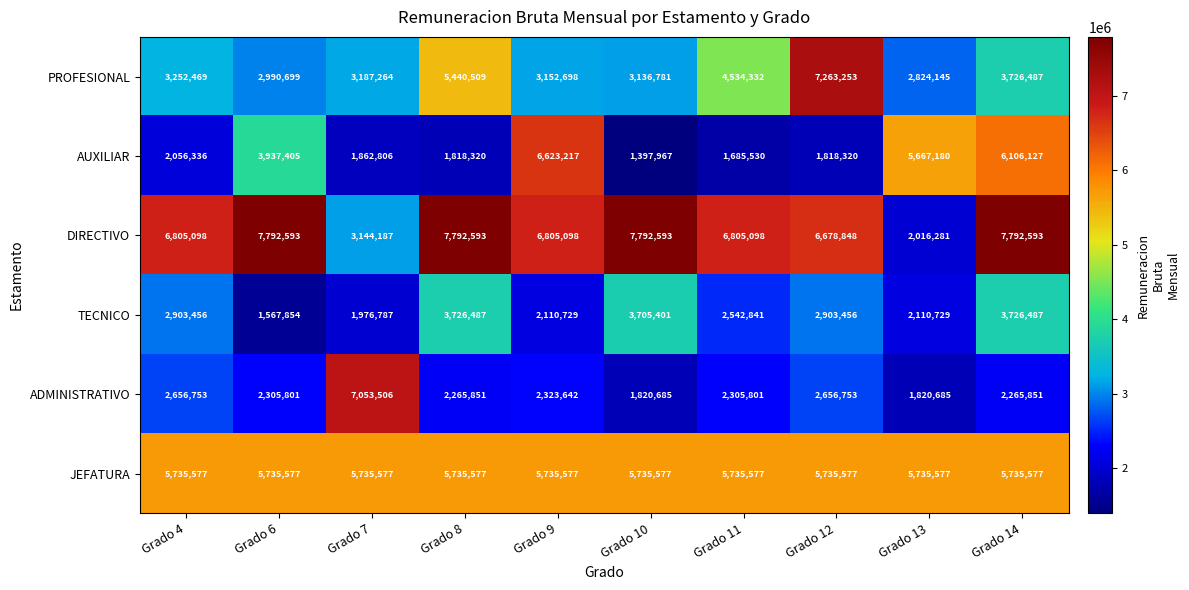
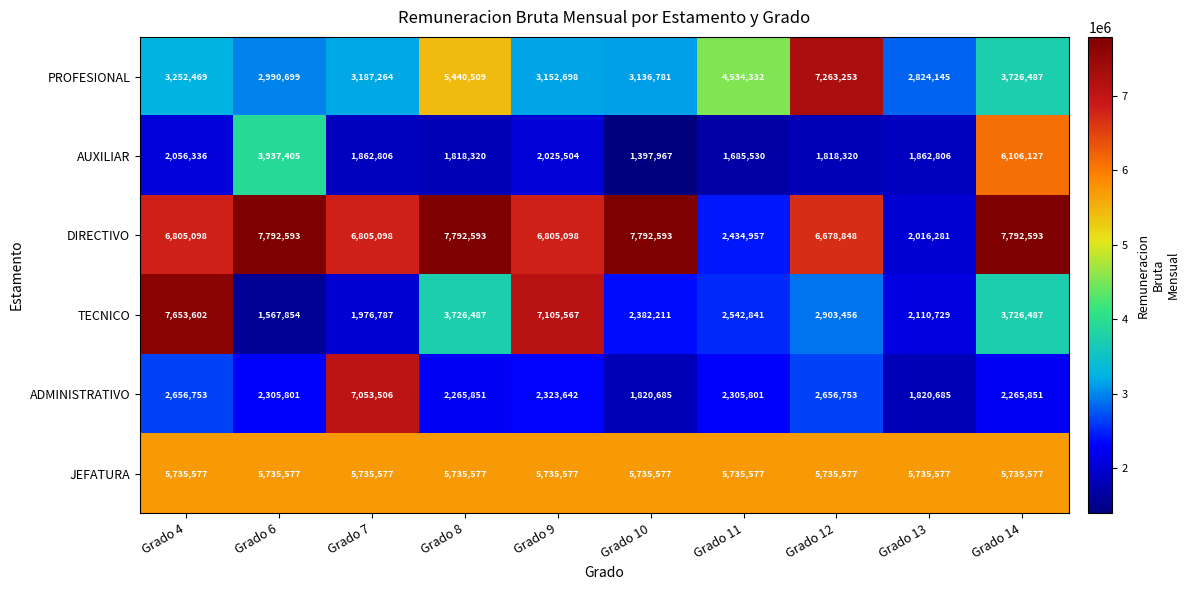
AUXILIAR, Grado 9: 6,623,217 -> 2,025,504
AUXILIAR, Grado 13: 5,667,180 -> 1,862,806
DIRECTIVO, Grado 7: 3,144,187 -> 6,805,098
DIRECTIVO, Grado 11: 6,805,098 -> 2,434,957
TECNICO, Grado 4: 2,903,456 -> 7,653,602
TECNICO, Grado 9: 2,110,729 -> 7,105,567
TECNICO, Grado 10: 3,705,401 -> 2,382,211
